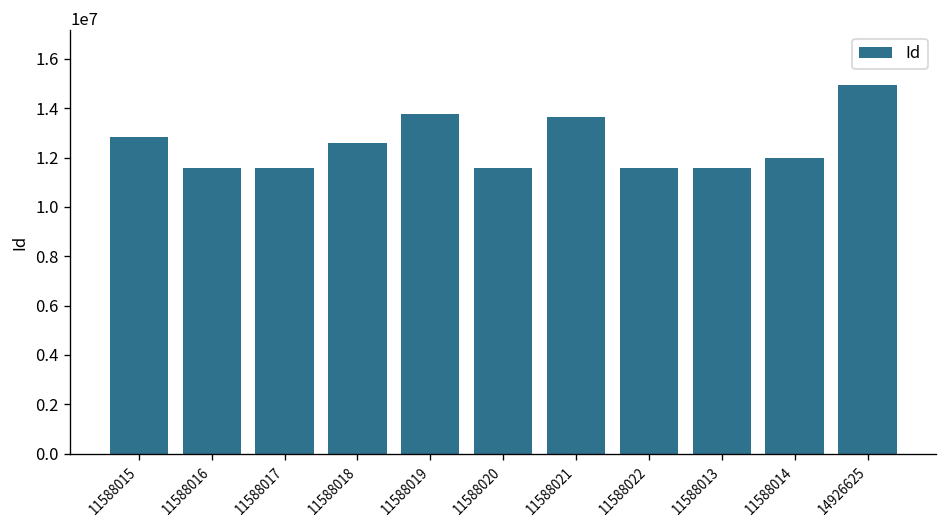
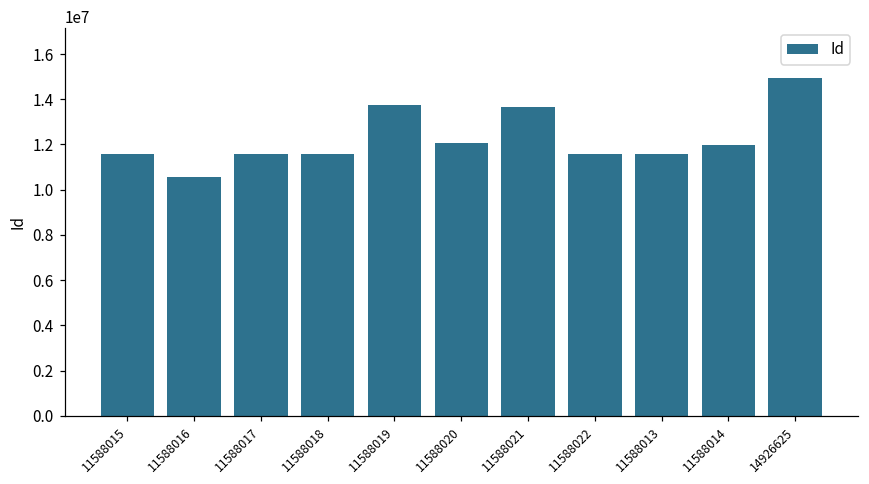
11588015: 12900000 -> 11600000
11588016: 11600000 -> 10500000
11588018: 12600000 -> 11600000
11588020: 11600000 -> 12000000
